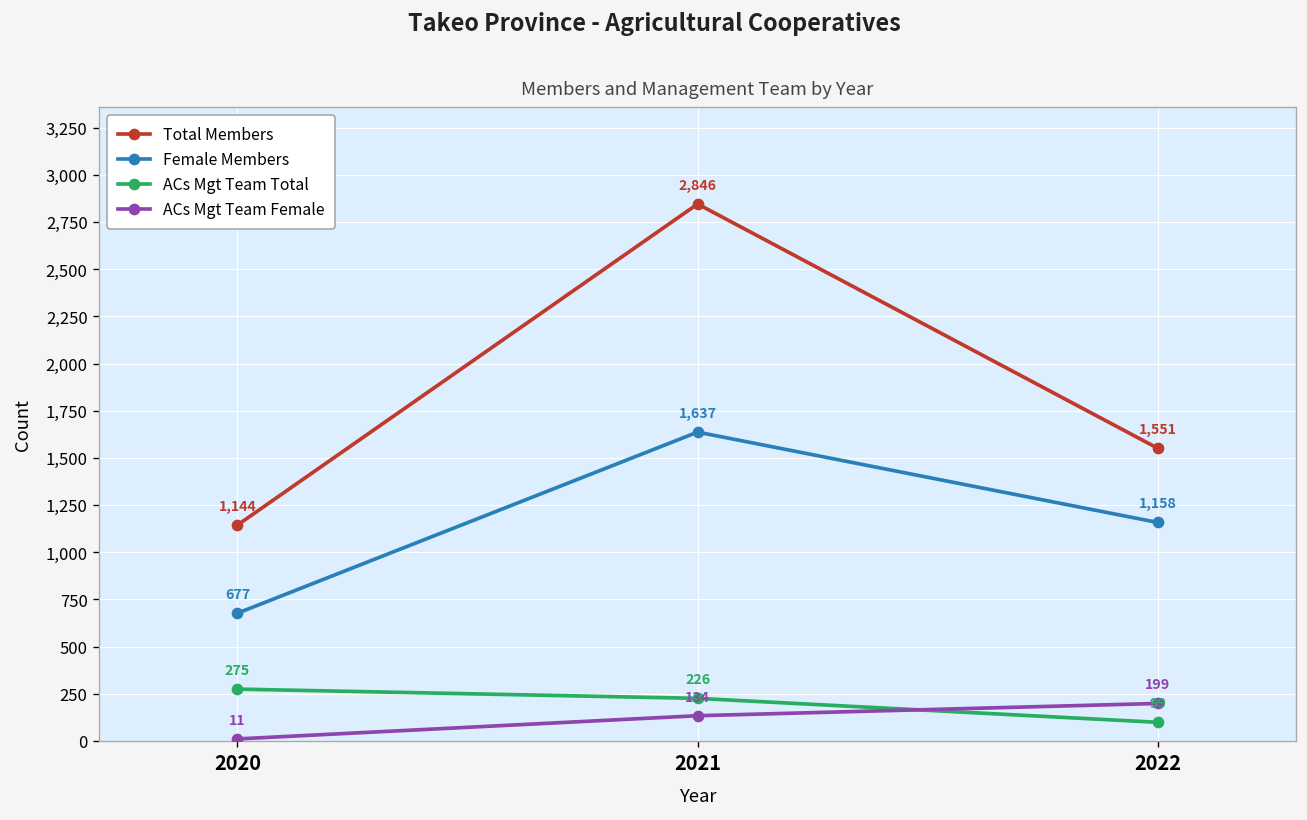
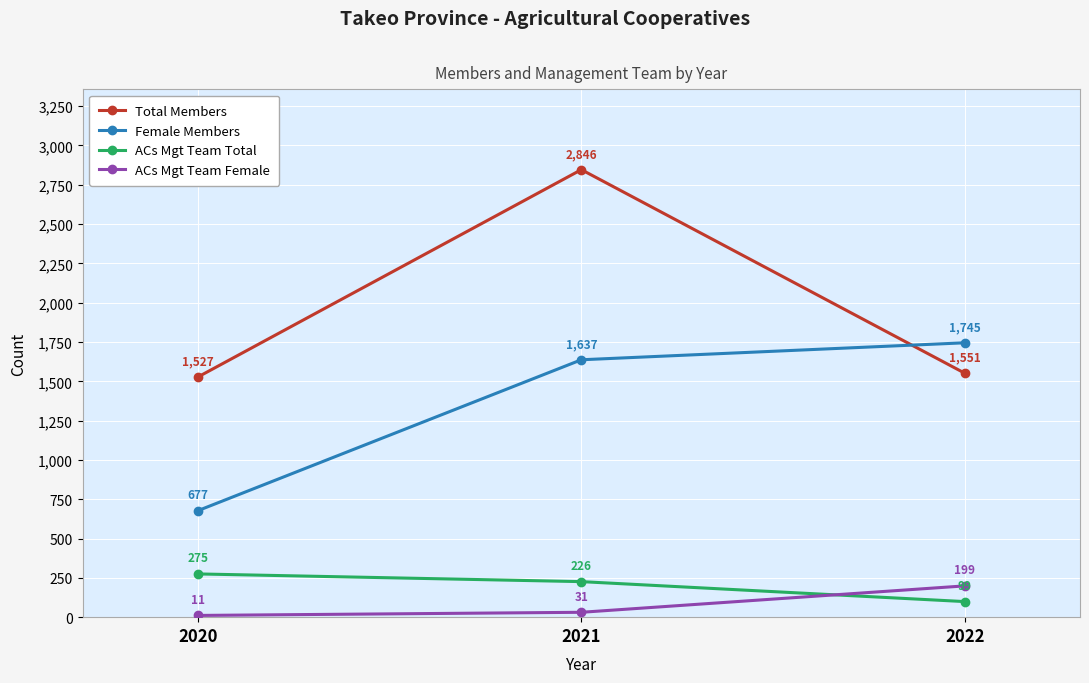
Total Members, 2020: 1,144 -> 1,527
ACs Mgt Team Female, 2021: 134 -> 31
Female Members, 2022: 1,158 -> 1,745
